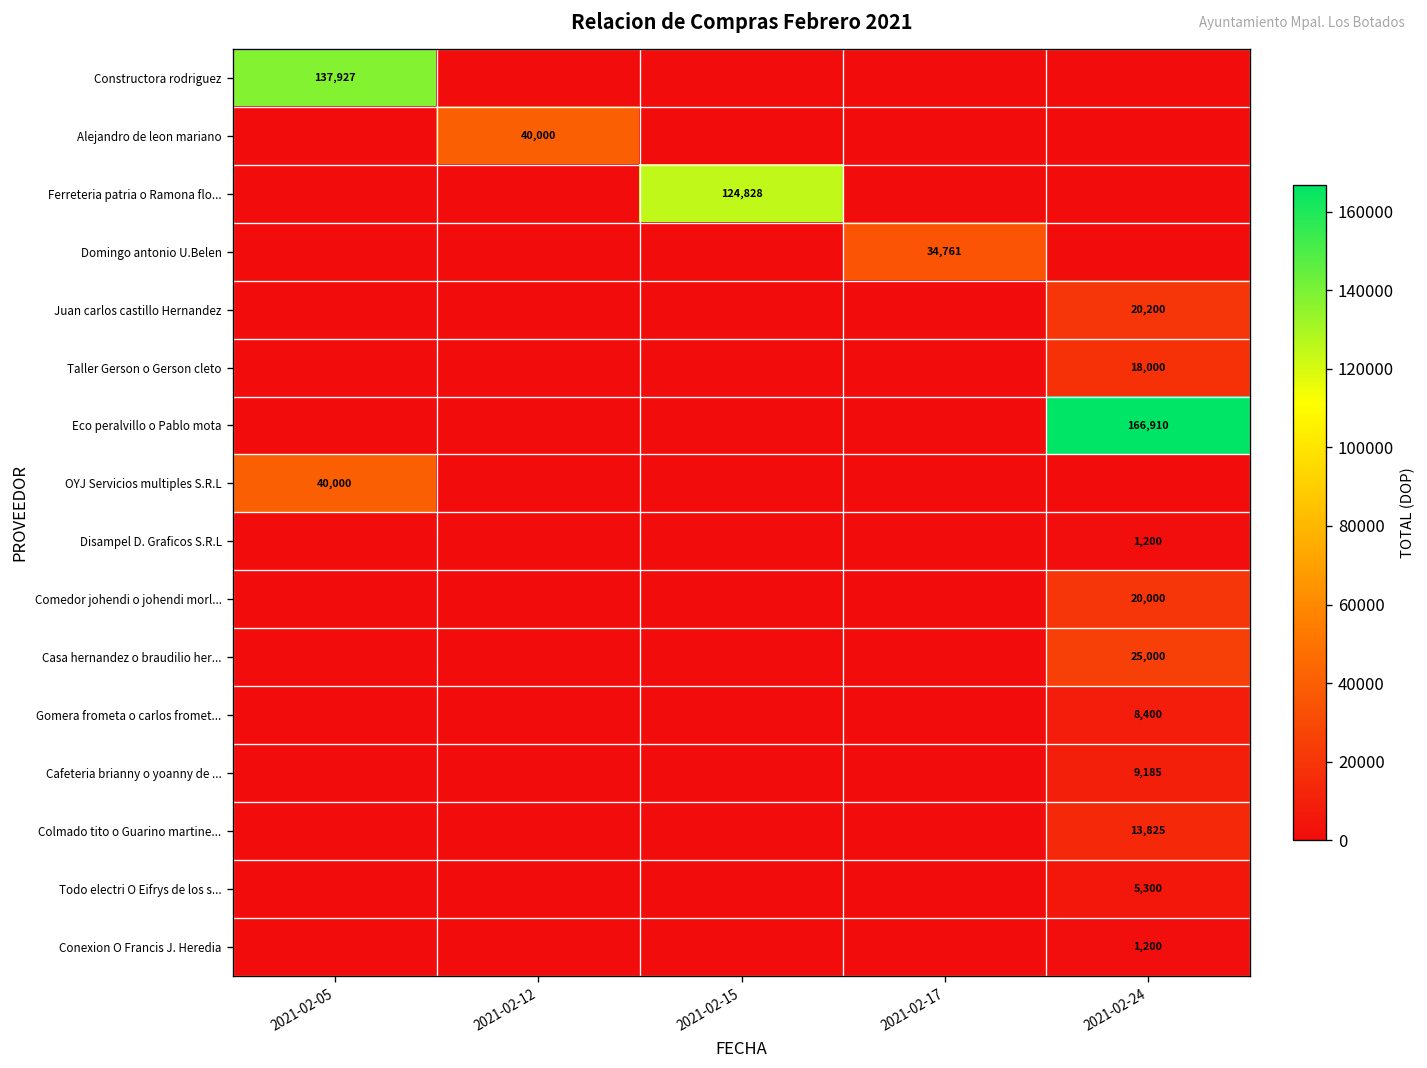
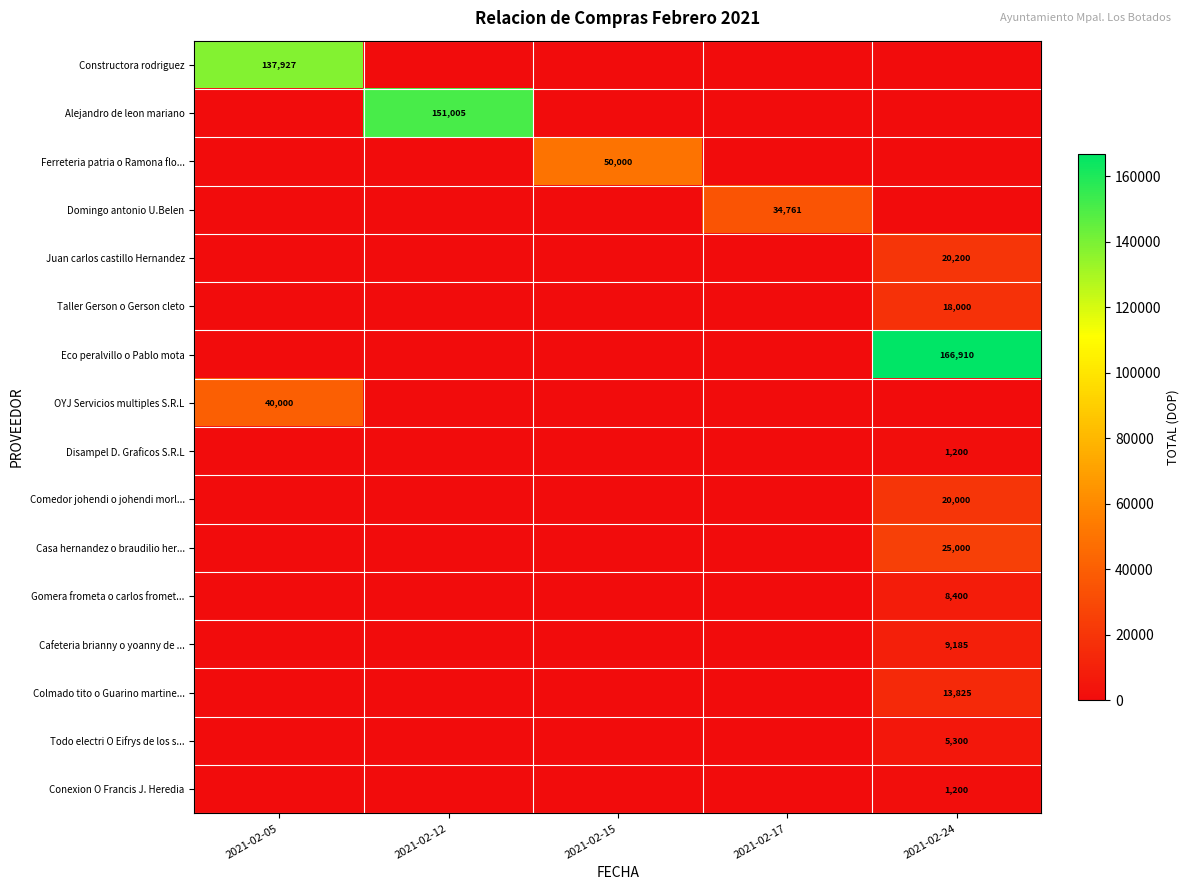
Alejandro de leon mariano, 2021-02-12: 40,000 -> 151,005
Ferreteria patria o Ramona flo..., 2021-02-15: 124,828 -> 50,000
